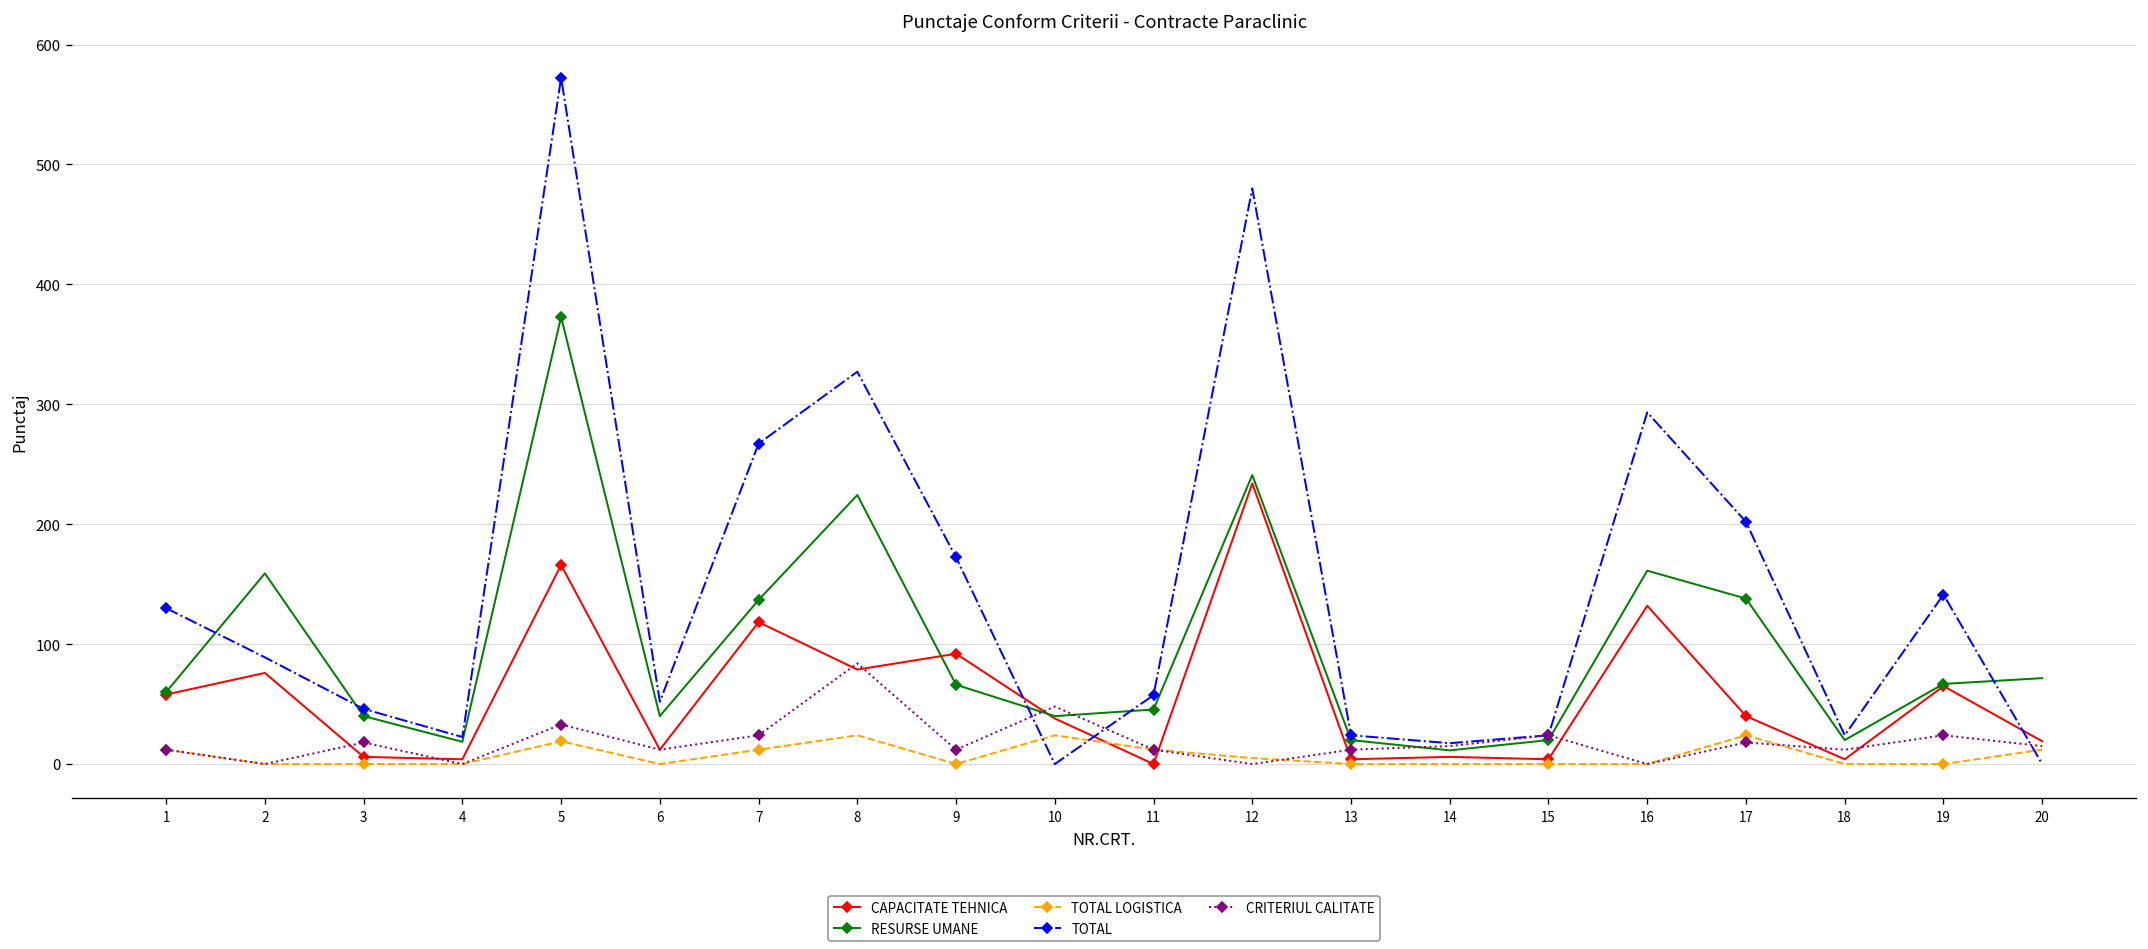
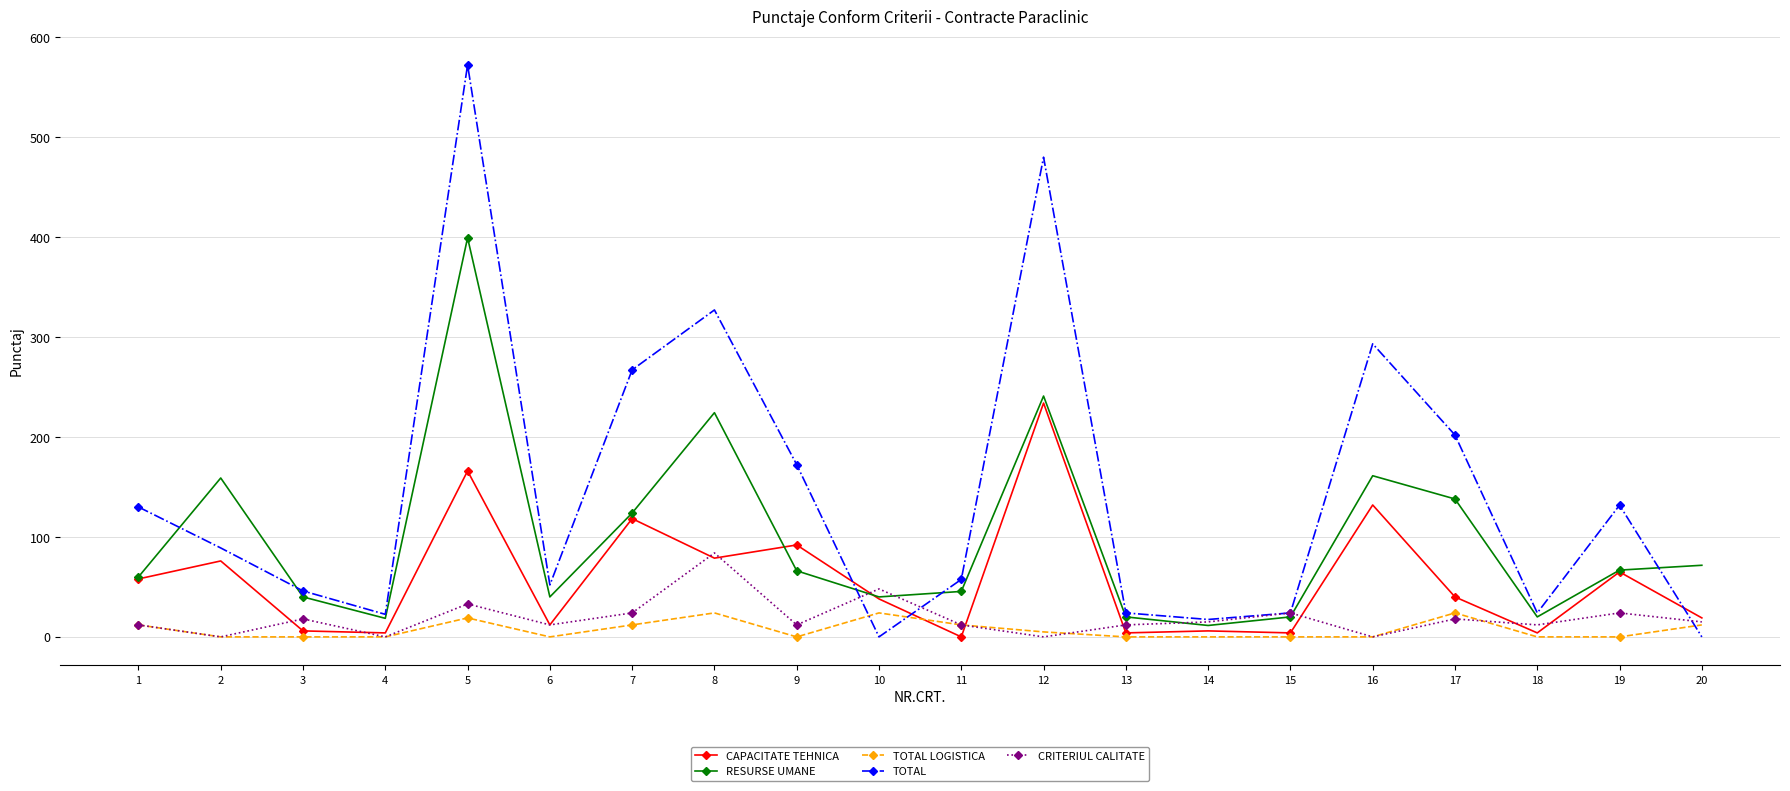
RESURSE UMANE, 5: 370 -> 400
RESURSE UMANE, 7: 140 -> 120
TOTAL, 19: 140 -> 130
